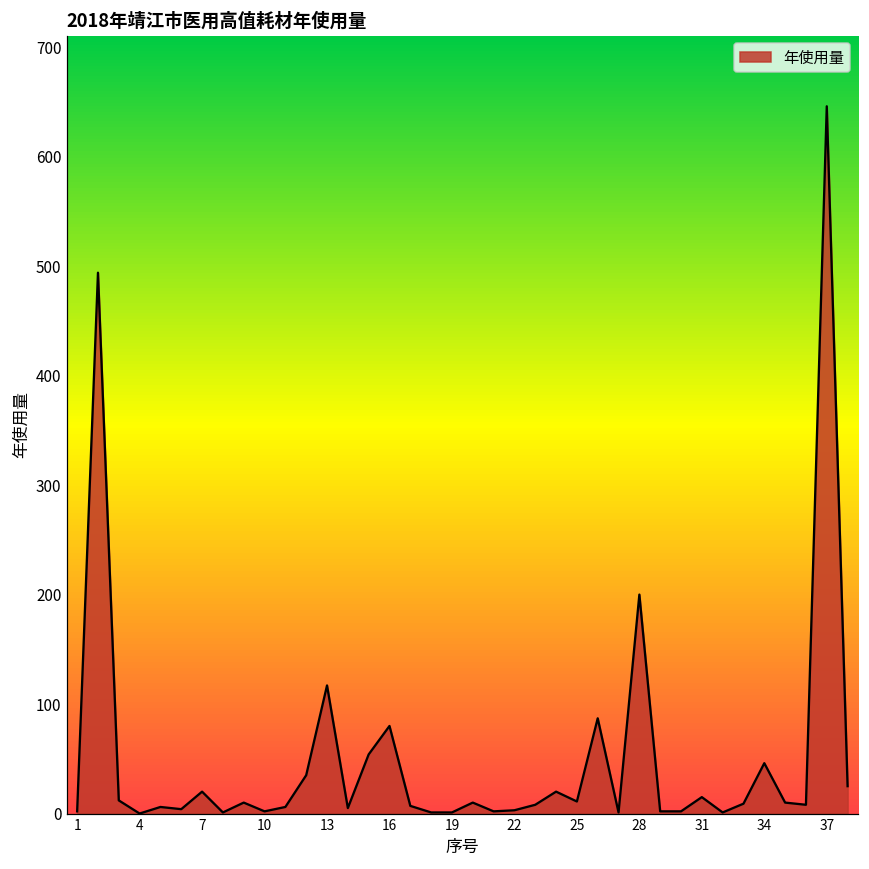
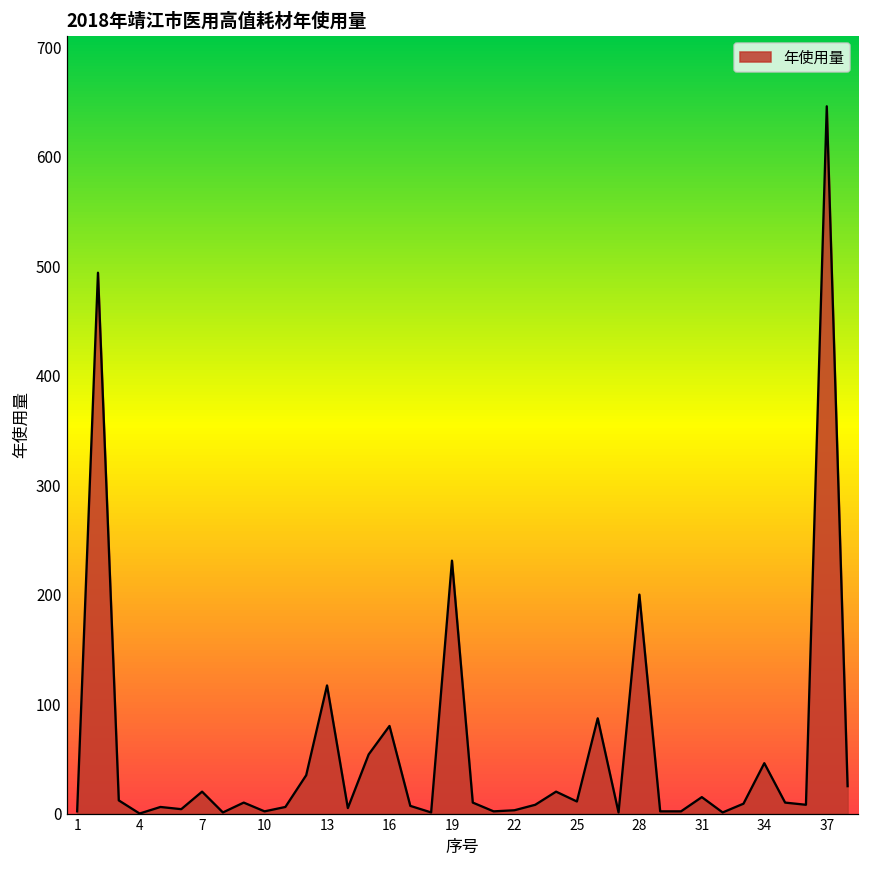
19: 0 -> 230
